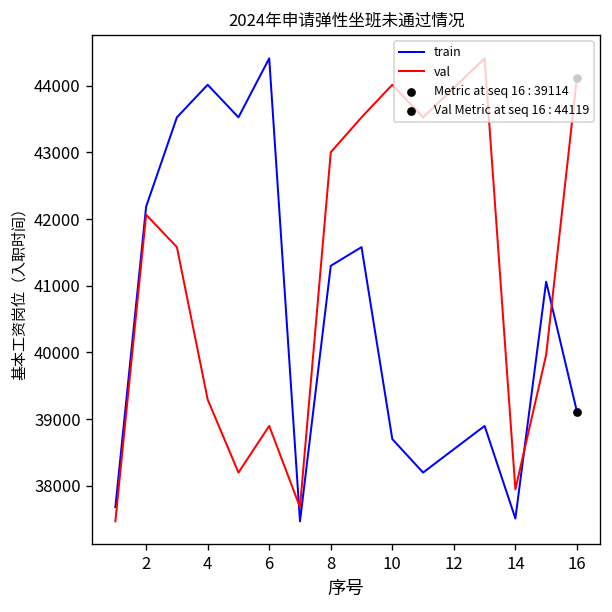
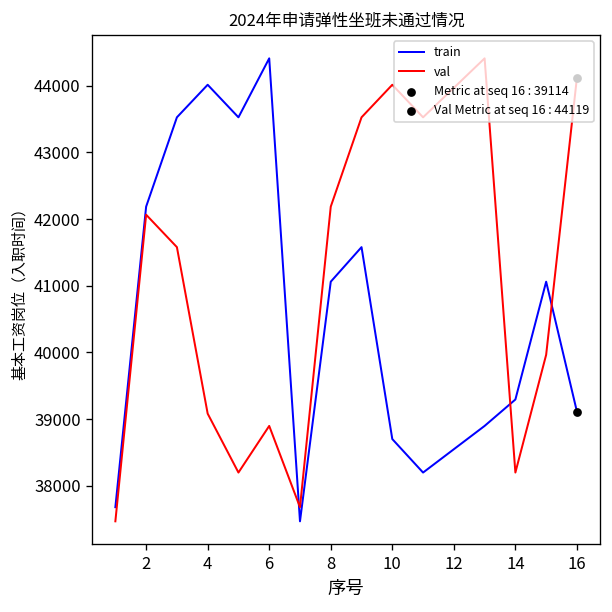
val, 4: 39300 -> 39100
train, 8: 41300 -> 41100
val, 8: 43000 -> 42200
train, 14: 37500 -> 39300
val, 14: 37900 -> 38200
